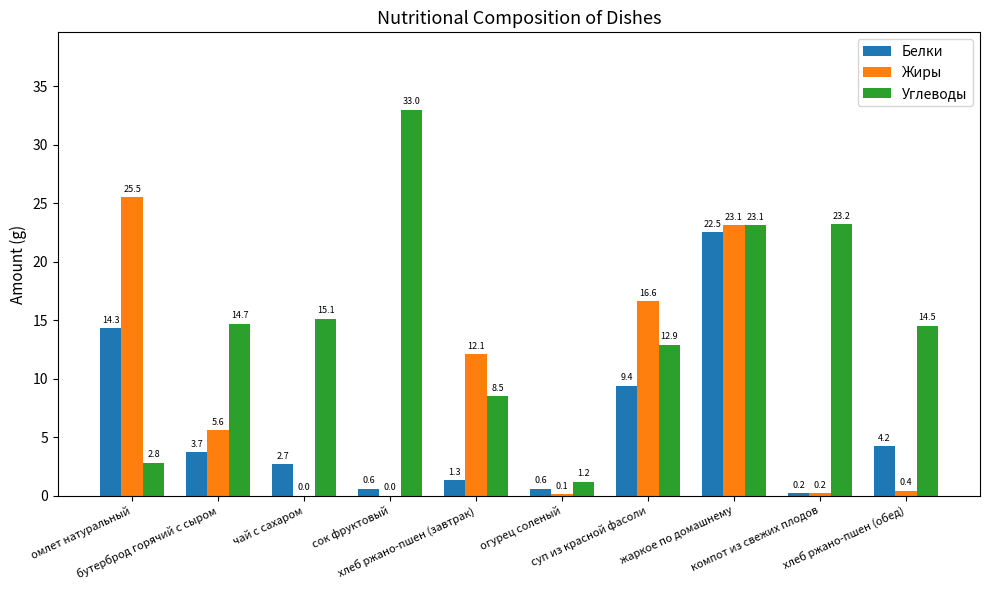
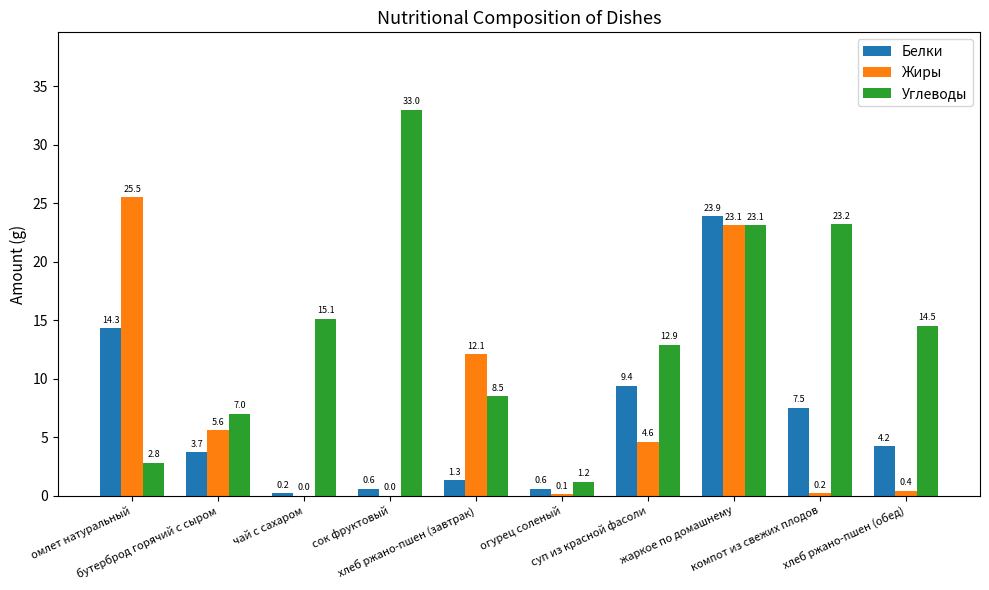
Углеводы, бутерброд горячий с сыром: 14.7 -> 7.0
Белки, чай с сахаром: 2.7 -> 0.2
Жиры, суп из красной фасоли: 16.6 -> 4.6
Белки, жаркое по домашнему: 22.5 -> 23.9
Белки, компот из свежих плодов: 0.2 -> 7.5
